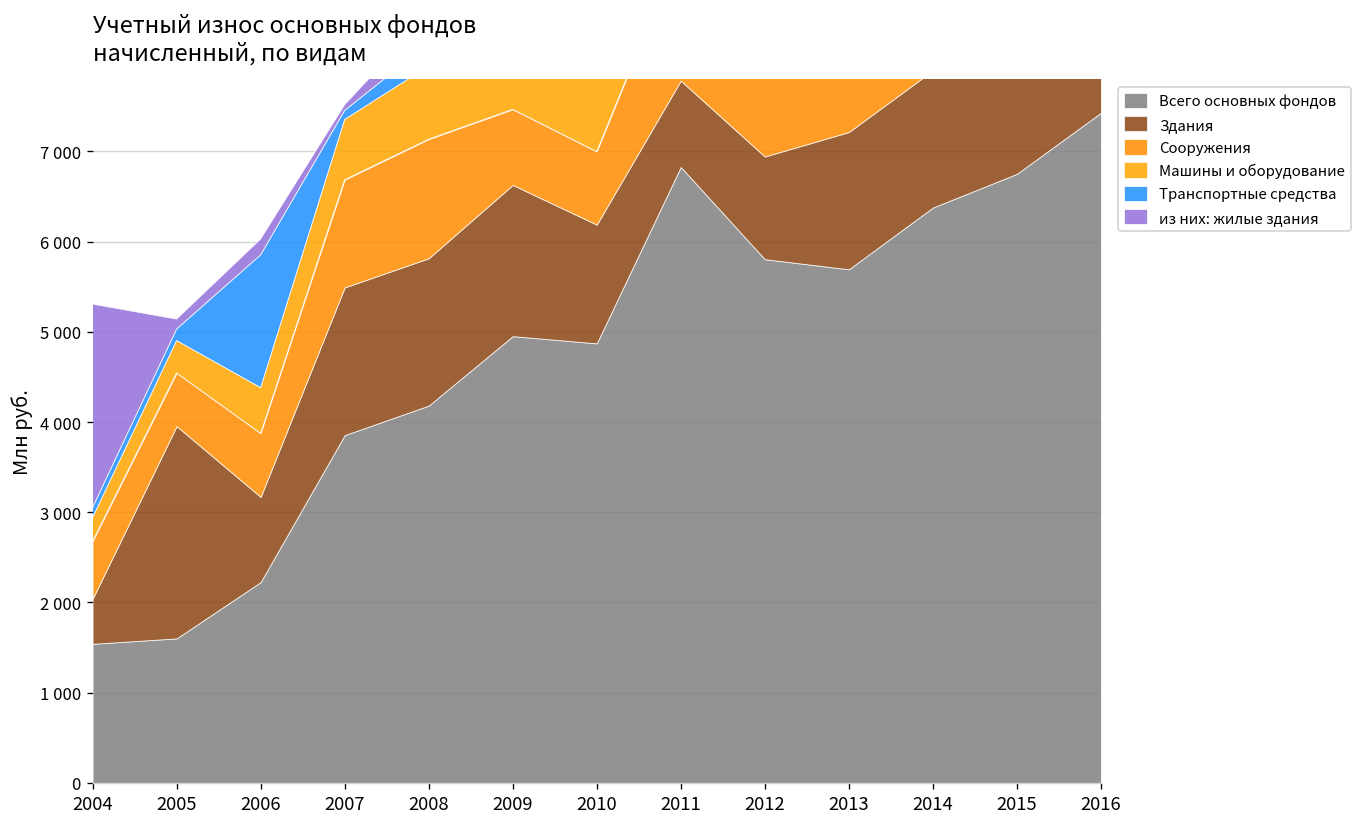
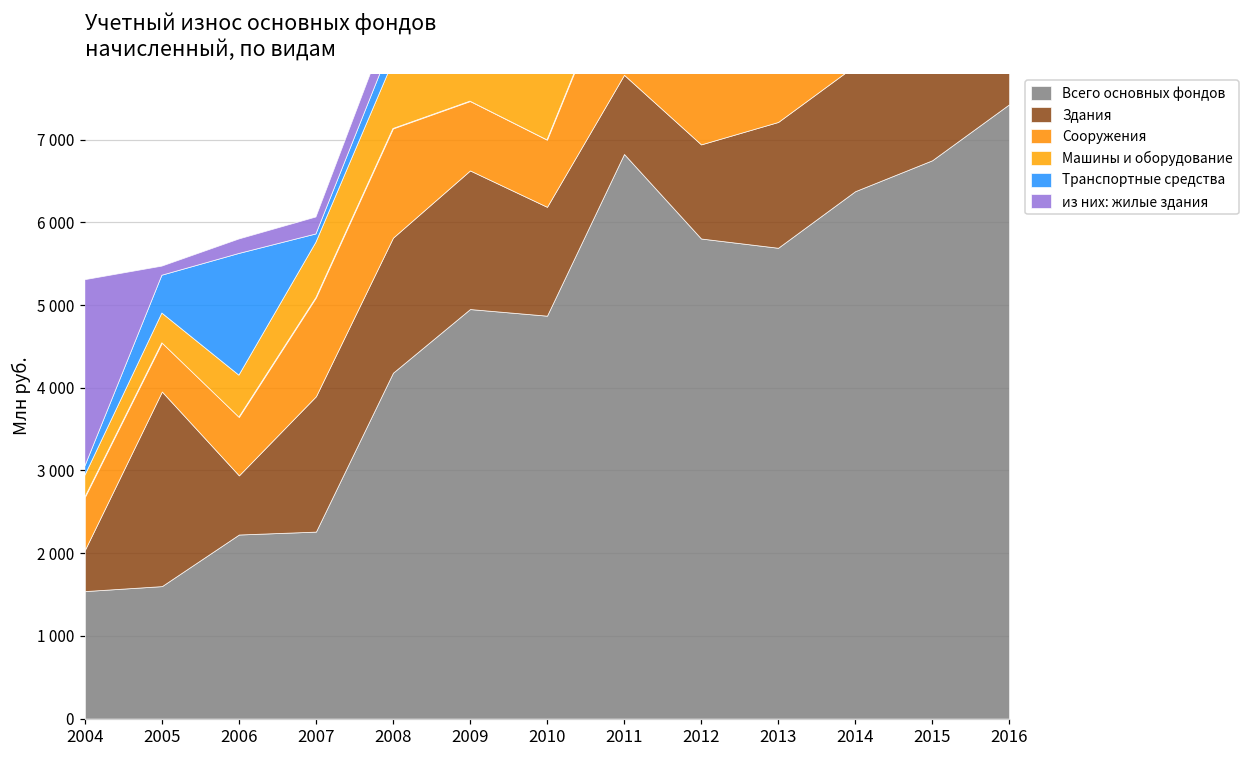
Транспортные средства, 2005: 100 -> 500
Здания, 2006: 900 -> 700
Всего основных фондов, 2007: 3900 -> 2300
из них: жилые здания, 2007: 100 -> 200
